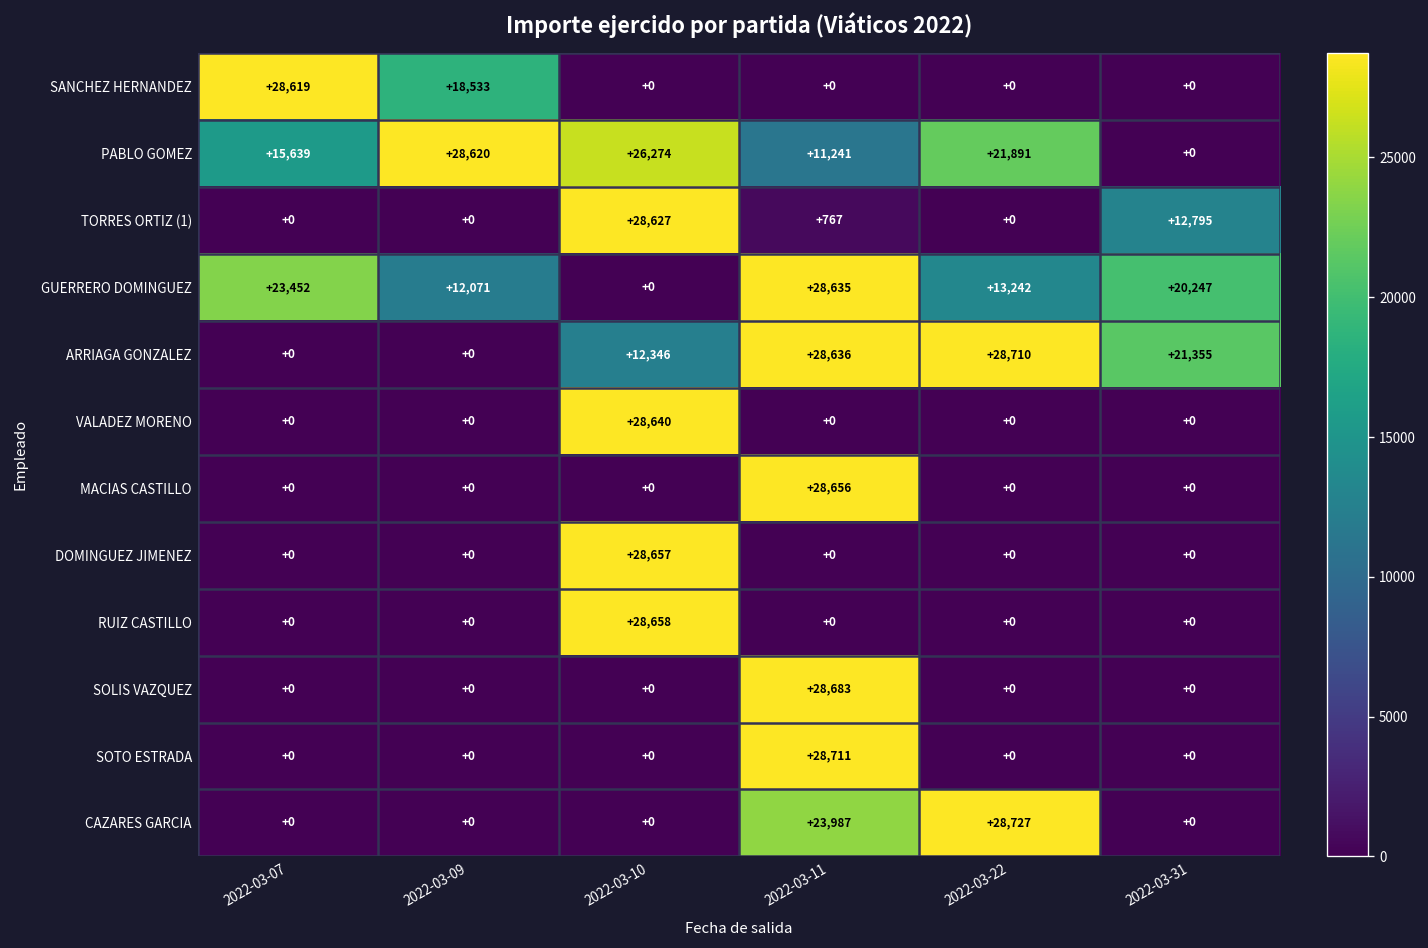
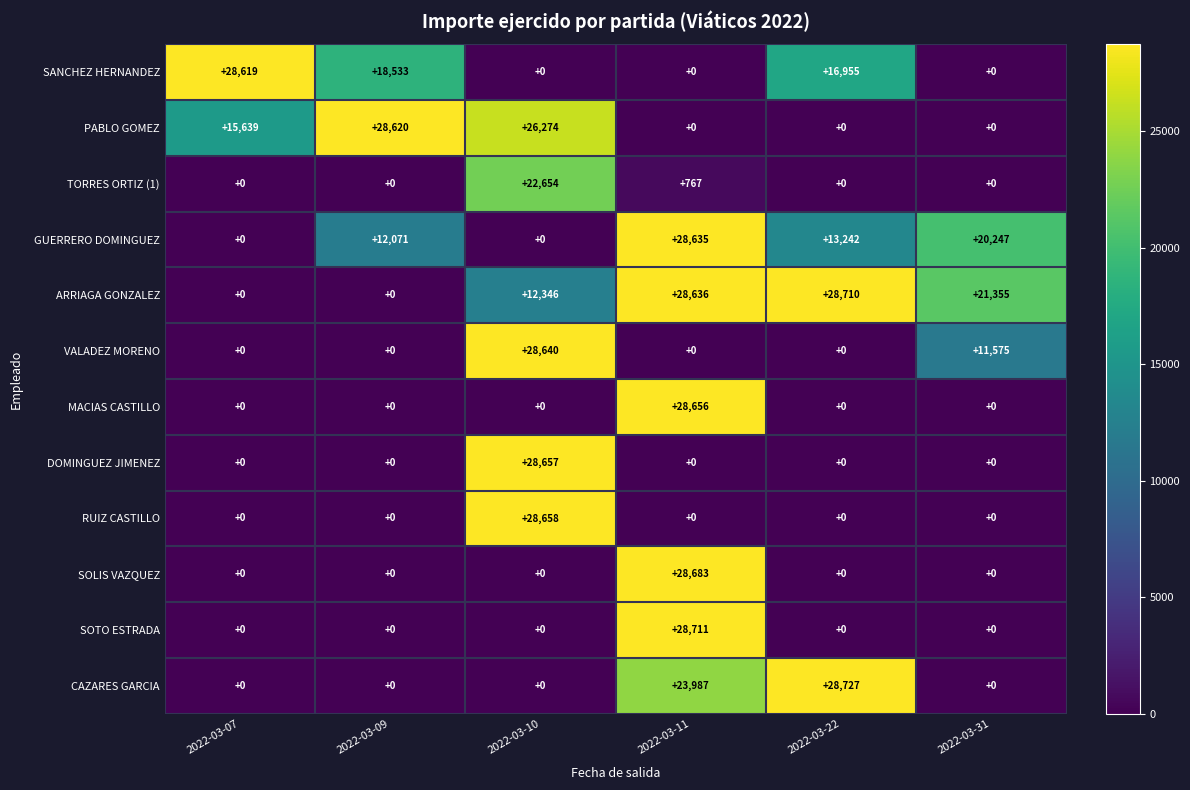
SANCHEZ HERNANDEZ, 2022-03-22: +0 -> +16,955
PABLO GOMEZ, 2022-03-11: +11,241 -> +0
PABLO GOMEZ, 2022-03-22: +21,891 -> +0
TORRES ORTIZ (1), 2022-03-10: +28,627 -> +22,654
TORRES ORTIZ (1), 2022-03-31: +12,795 -> +0
GUERRERO DOMINGUEZ, 2022-03-07: +23,452 -> +0
VALADEZ MORENO, 2022-03-31: +0 -> +11,575
